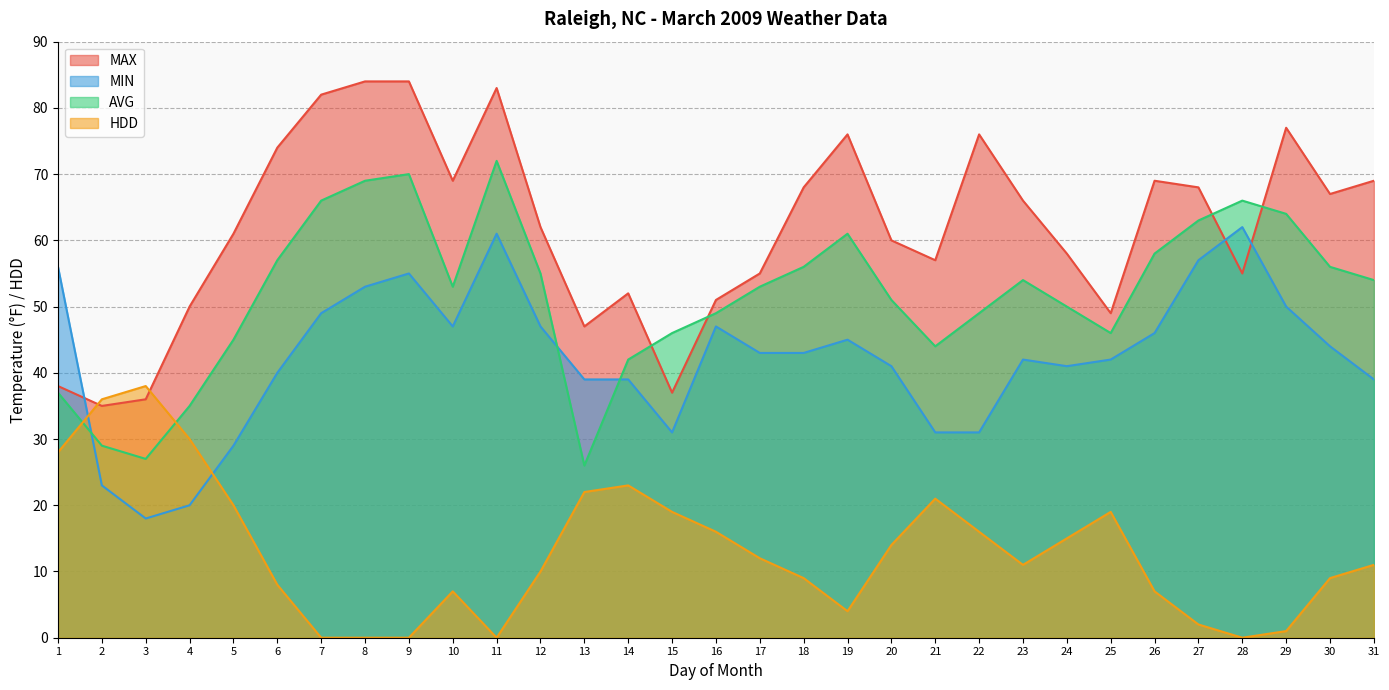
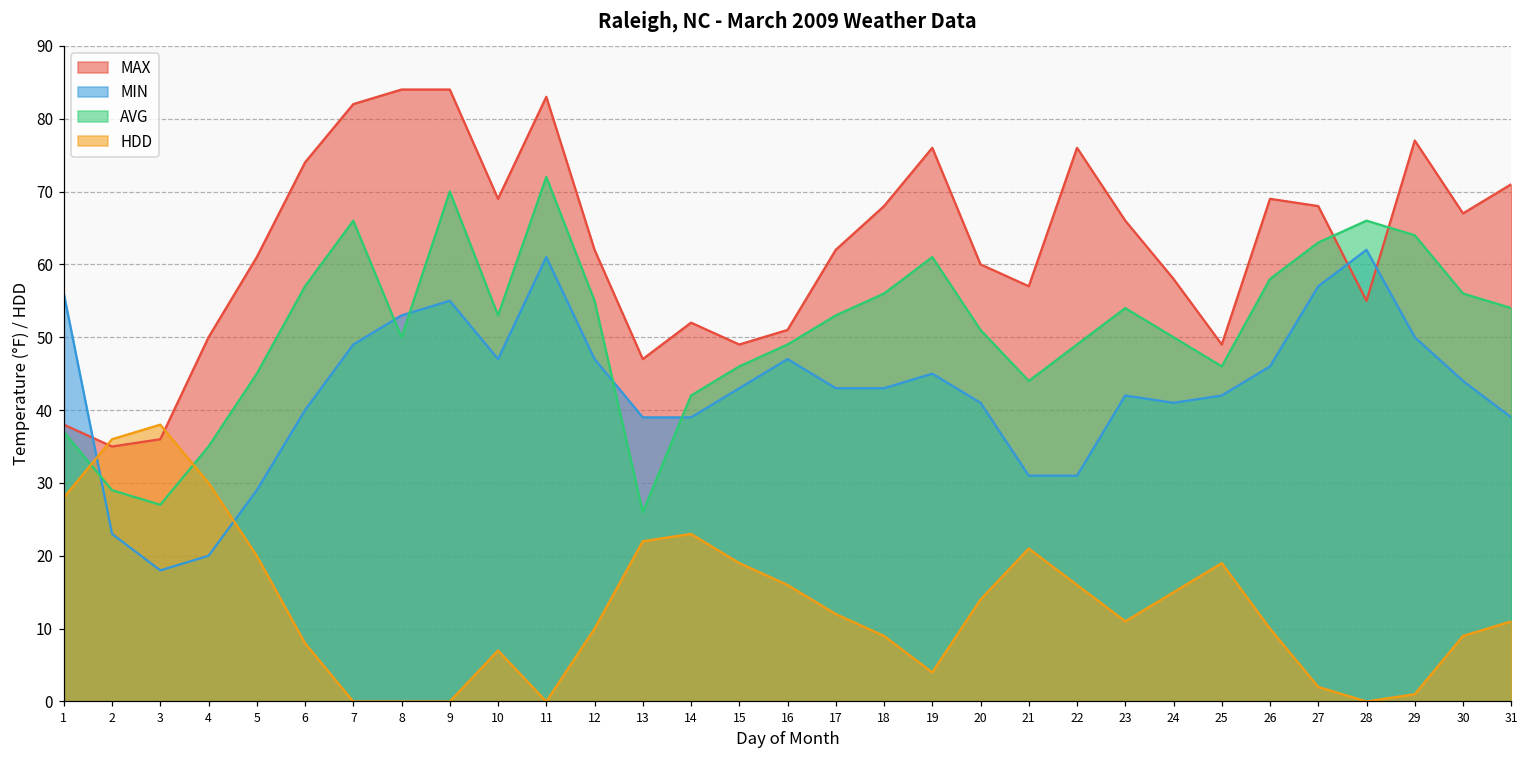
AVG, 8: 69 -> 50
MAX, 15: 37 -> 49
MIN, 15: 31 -> 43
MAX, 17: 55 -> 62
HDD, 26: 7 -> 10
MAX, 31: 69 -> 71
